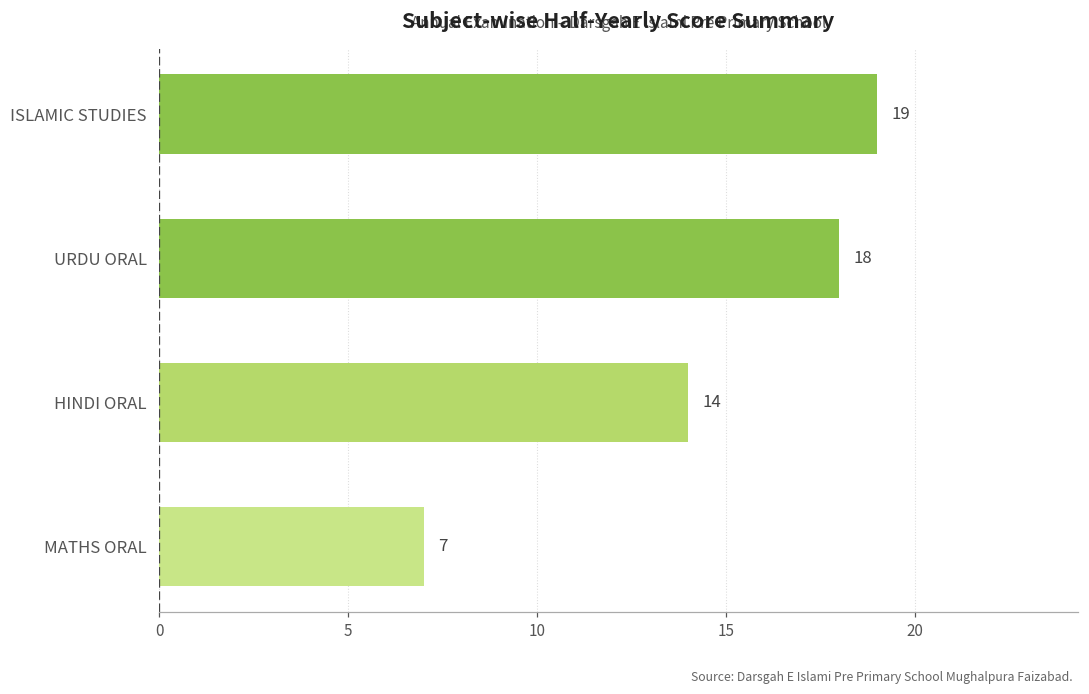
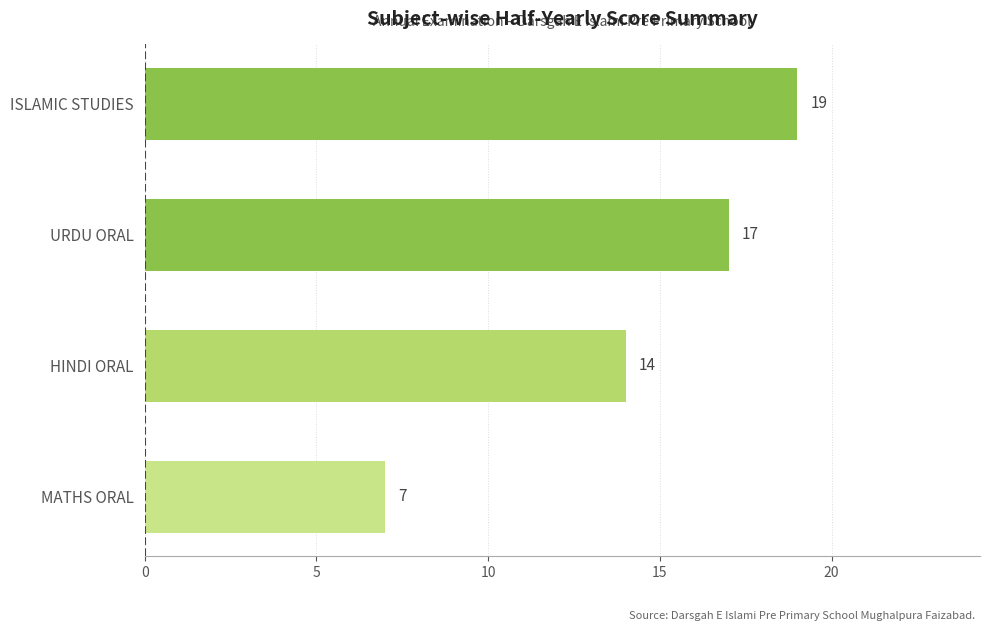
URDU ORAL: 18 -> 17
